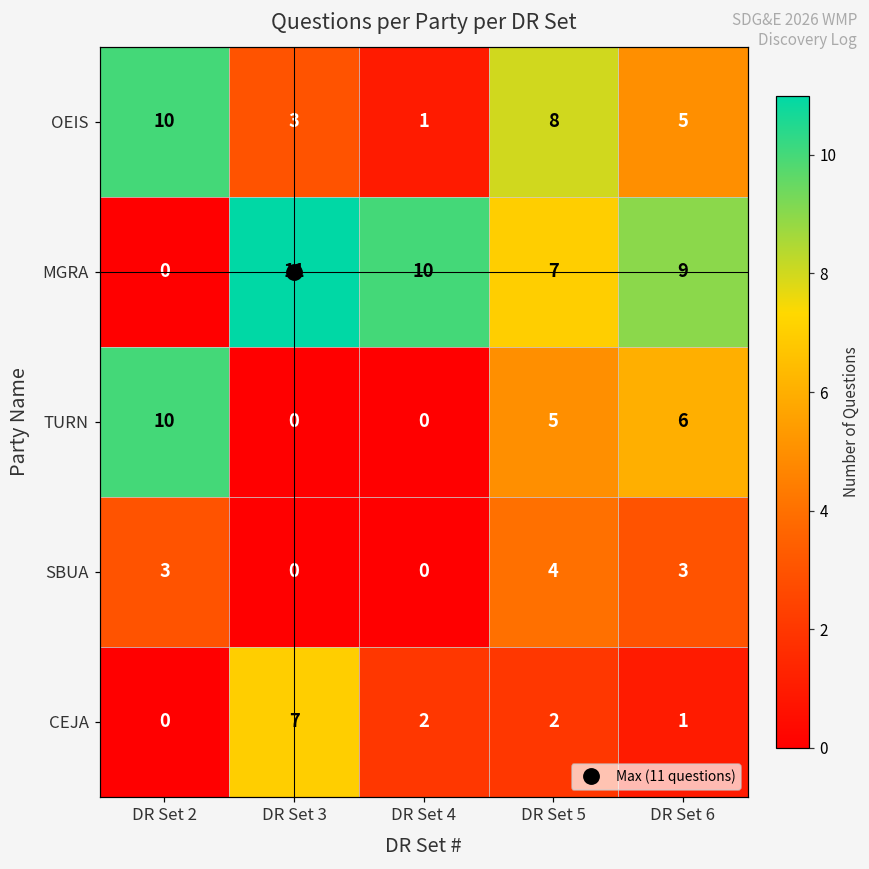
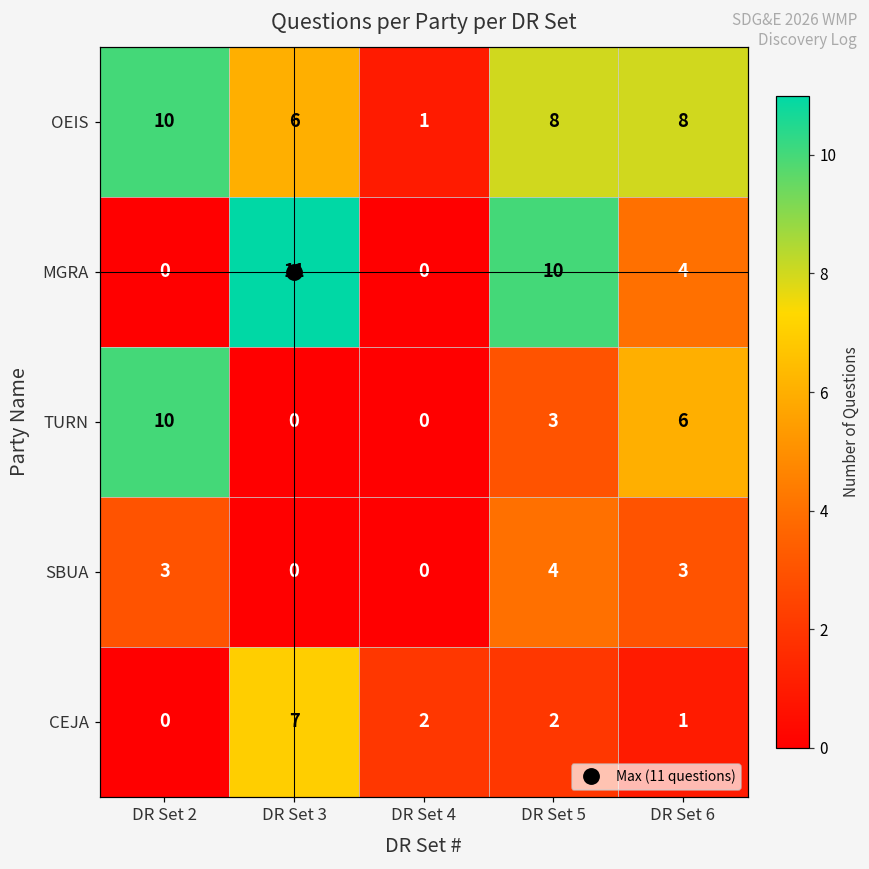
OEIS, DR Set 3: 3 -> 6
OEIS, DR Set 6: 5 -> 8
MGRA, DR Set 4: 10 -> 0
MGRA, DR Set 5: 7 -> 10
MGRA, DR Set 6: 9 -> 4
TURN, DR Set 5: 5 -> 3
